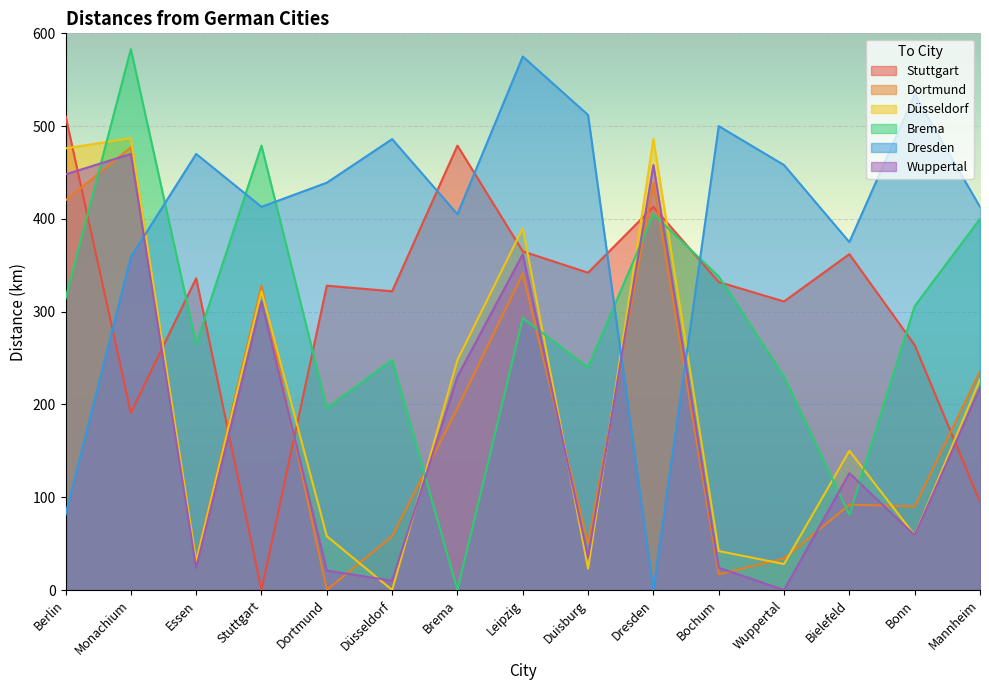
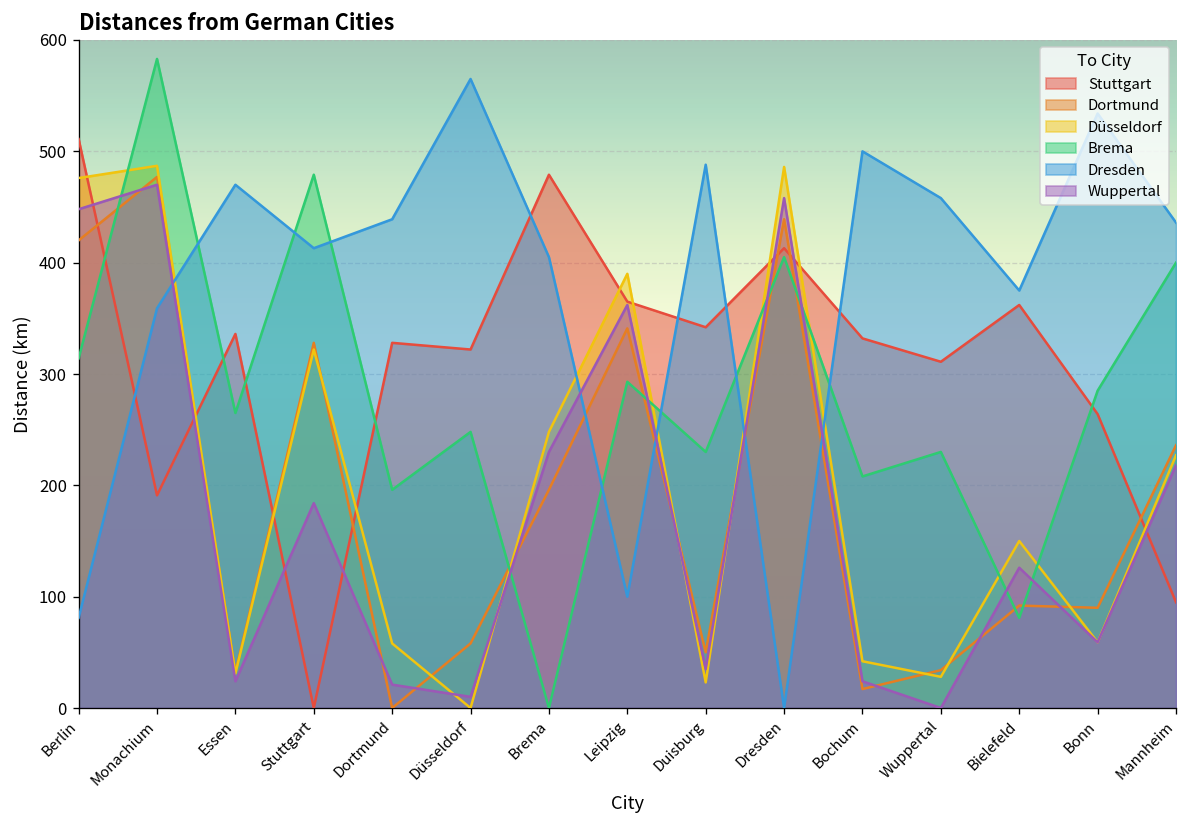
Wuppertal, Stuttgart: 310 -> 180
Dresden, Düsseldorf: 490 -> 570
Dresden, Leipzig: 580 -> 100
Brema, Duisburg: 240 -> 230
Dresden, Duisburg: 510 -> 490
Brema, Bochum: 340 -> 210
Brema, Bonn: 310 -> 290
Dresden, Mannheim: 410 -> 440
